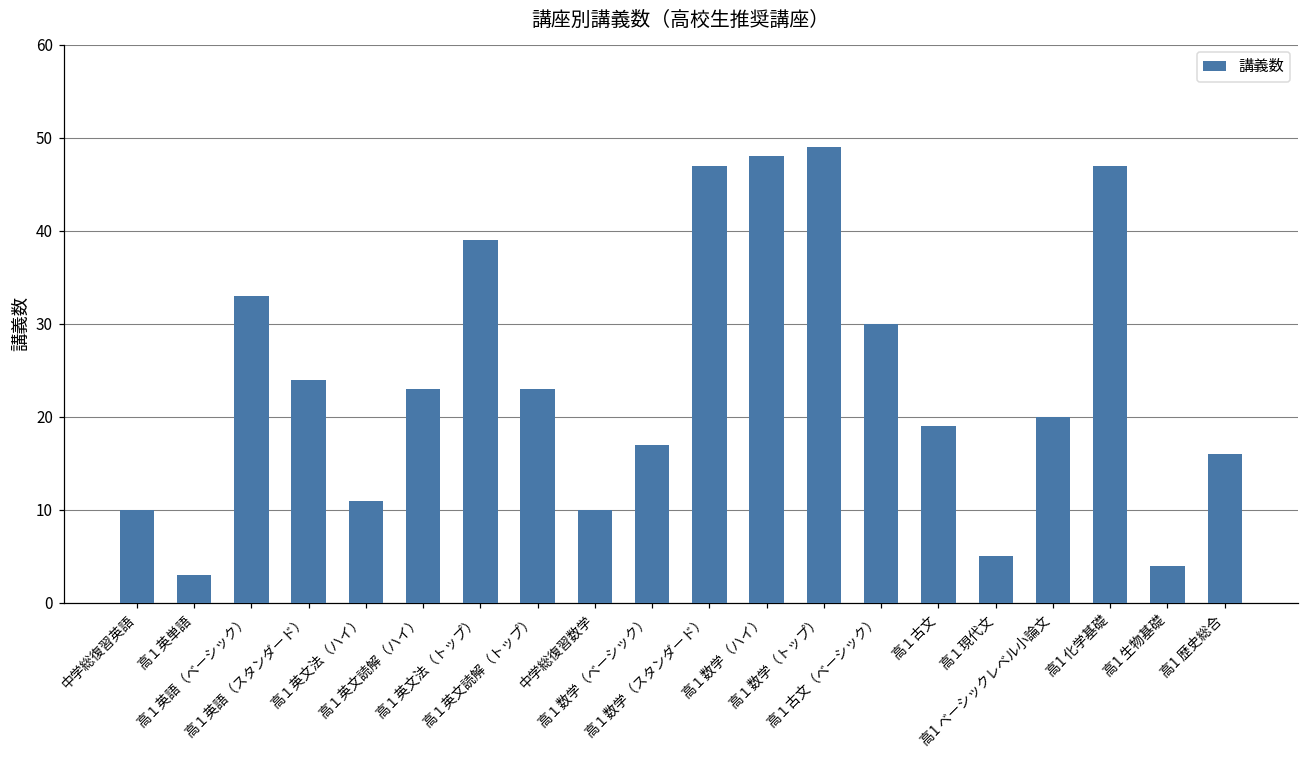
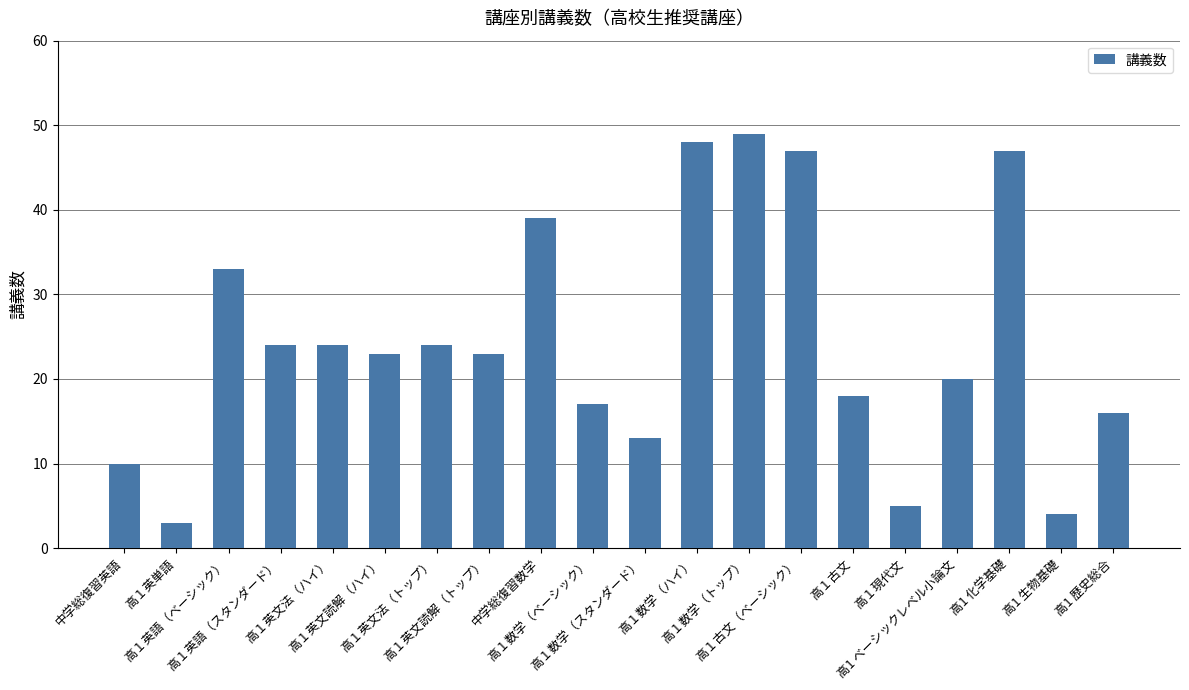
高１英文法（ハイ）: 11 -> 24
高１英文法（トップ）: 39 -> 24
中学総復習数学: 10 -> 39
高１数学（スタンダード）: 47 -> 13
高１古文（ベーシック）: 30 -> 47
高１古文: 19 -> 18
